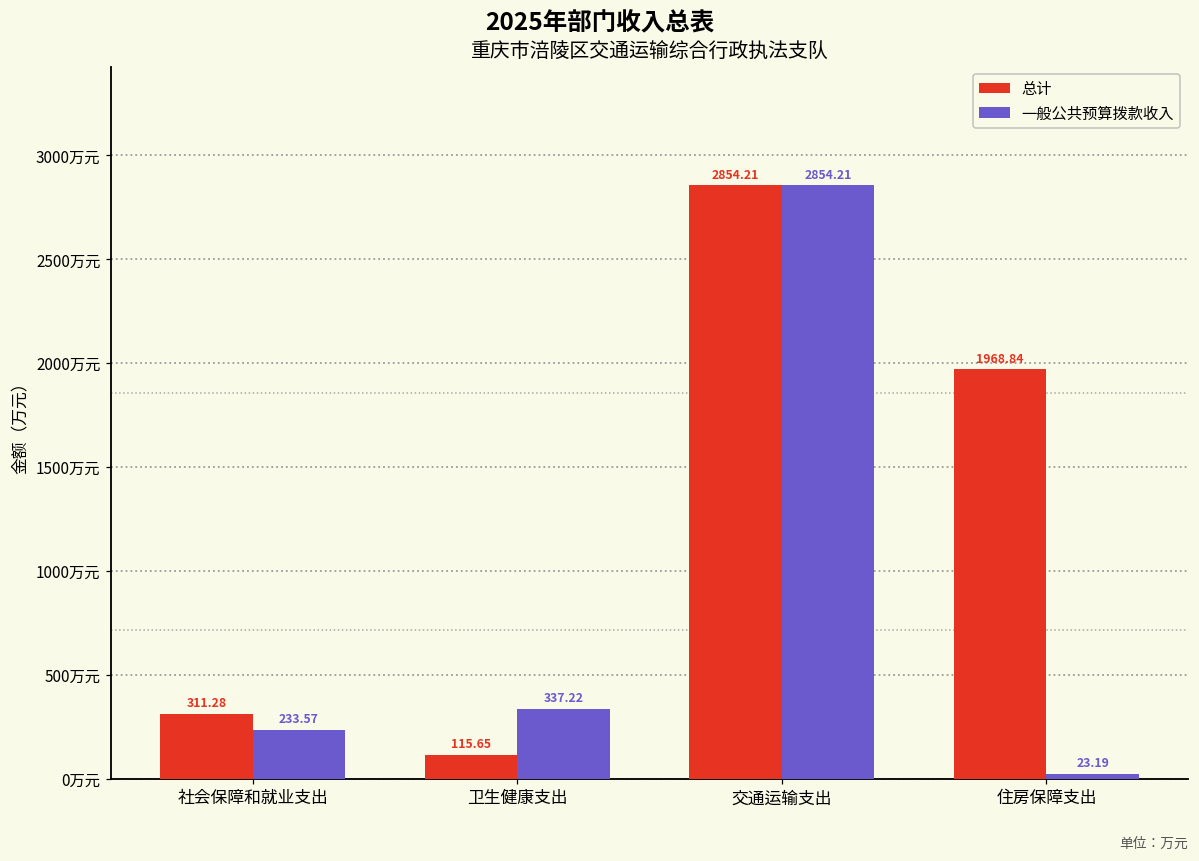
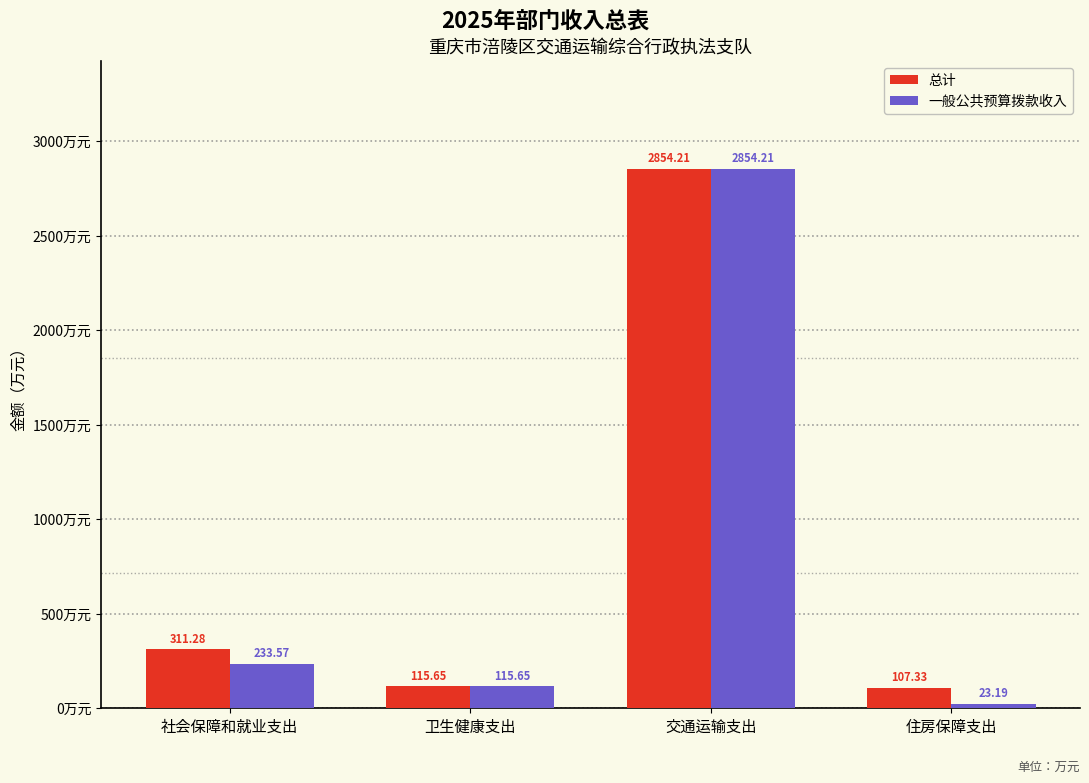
一般公共预算拨款收入, 卫生健康支出: 337.22 -> 115.65
总计, 住房保障支出: 1968.84 -> 107.33
